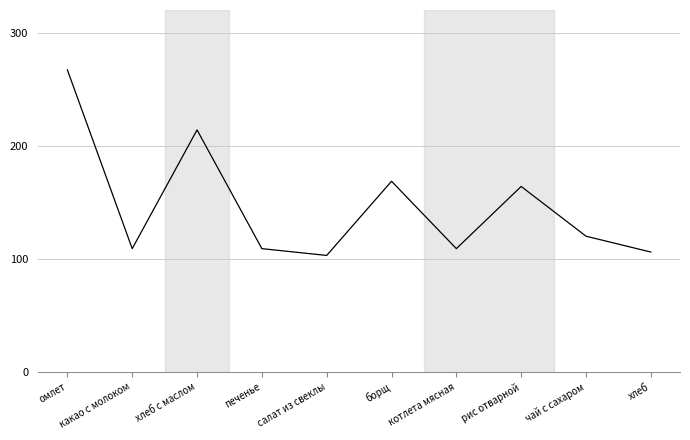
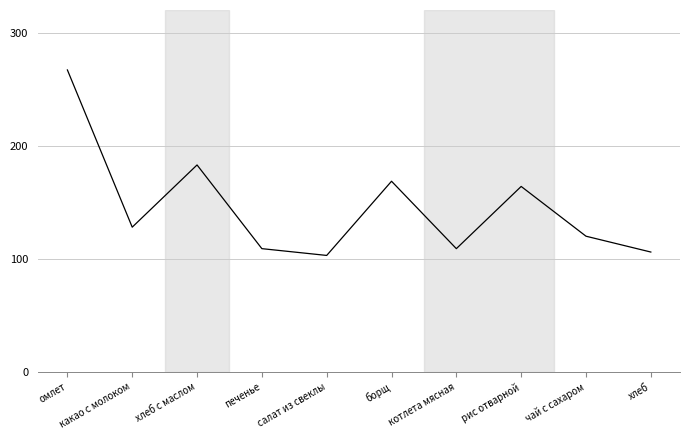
какао с молоком: 109 -> 128
хлеб с маслом: 214 -> 183
